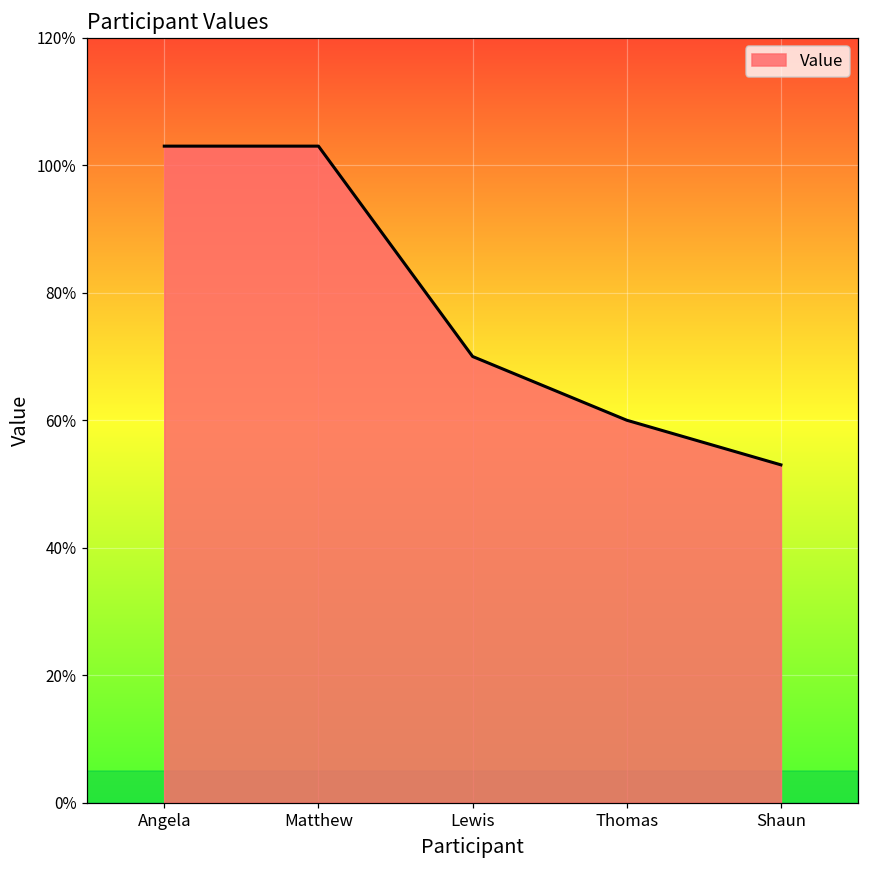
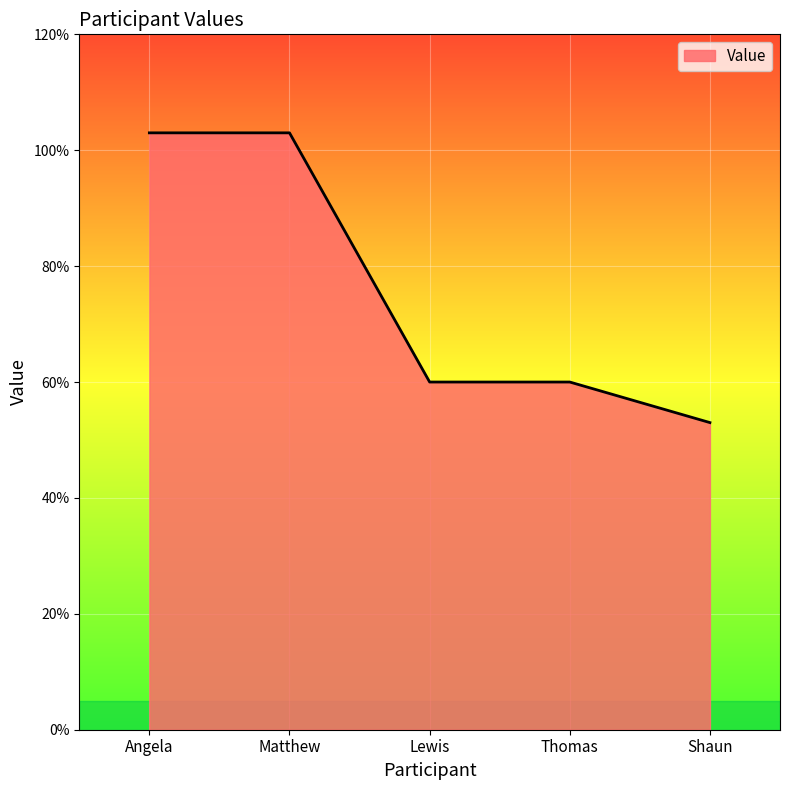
Lewis: 70% -> 60%
